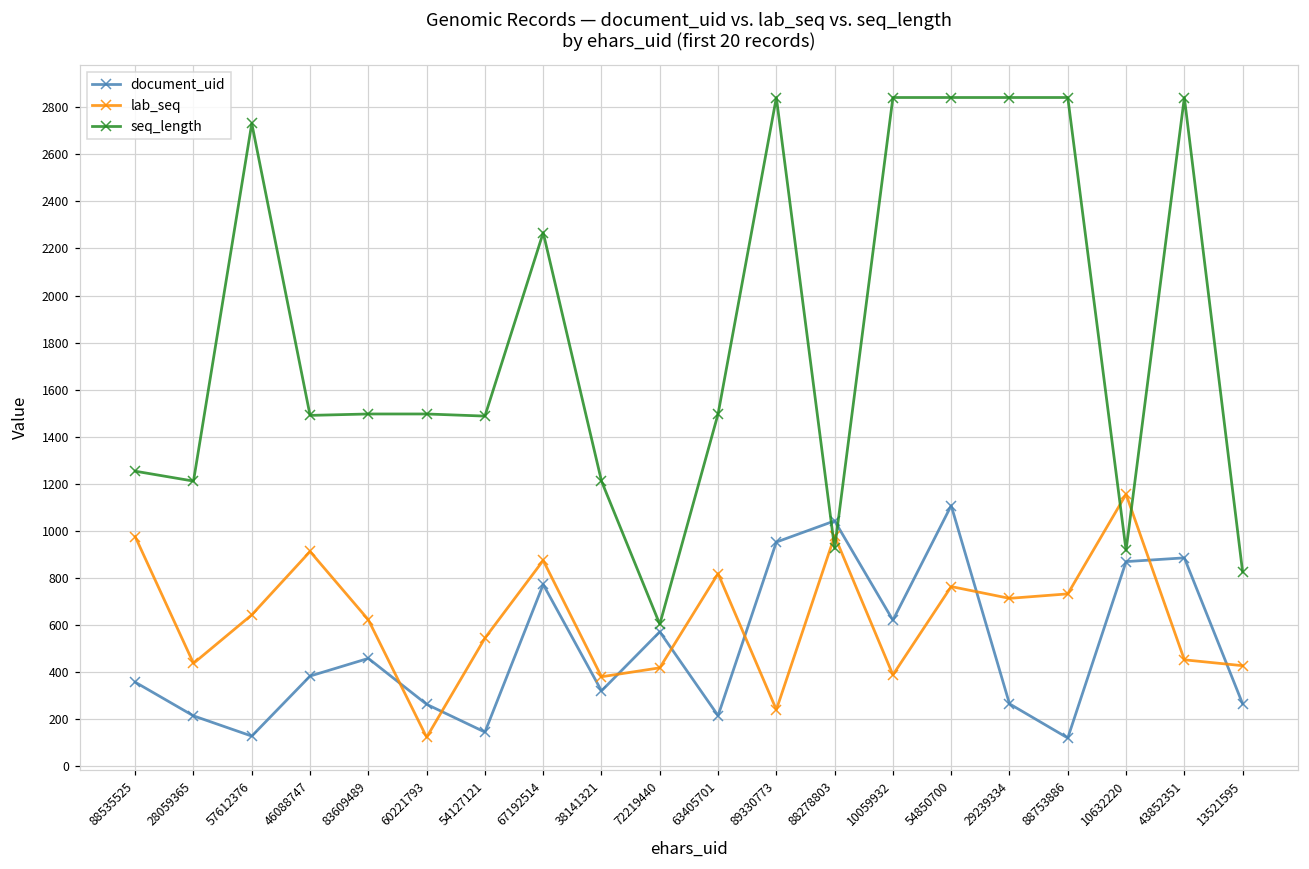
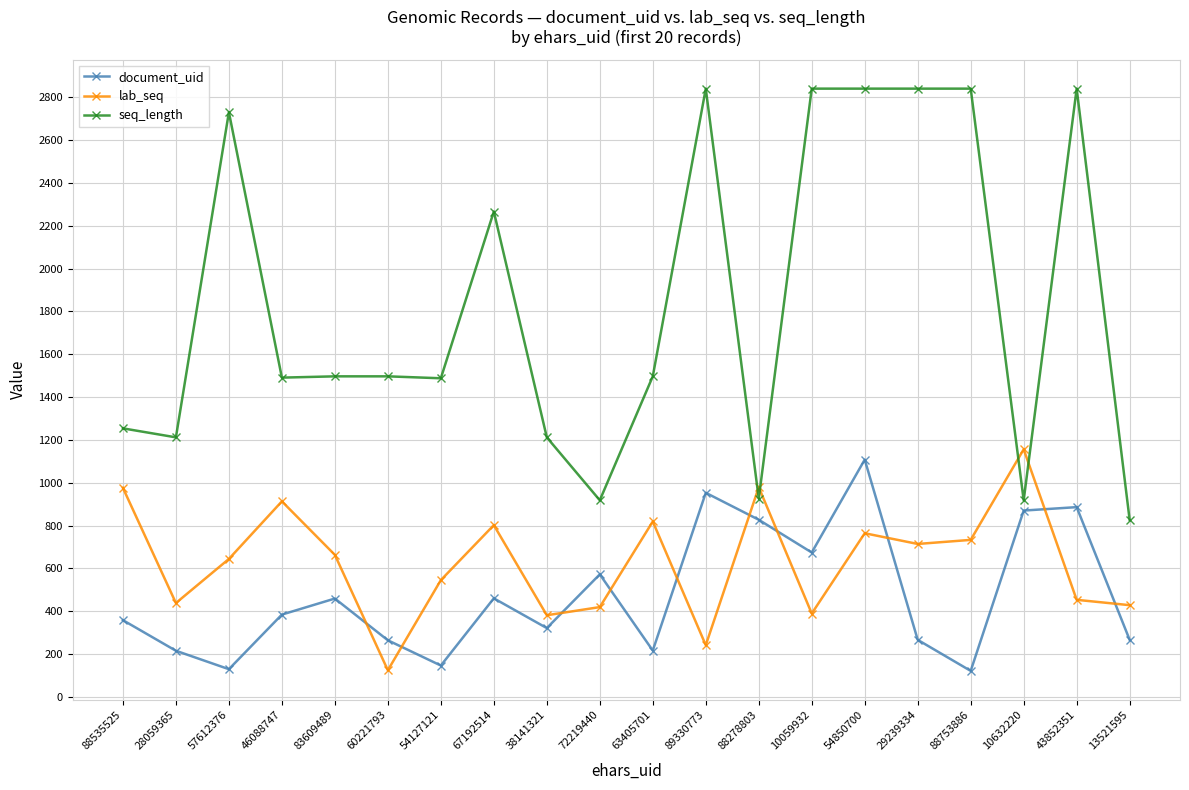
lab_seq, 83609489: 620 -> 660
document_uid, 67192514: 770 -> 460
lab_seq, 67192514: 880 -> 800
seq_length, 72219440: 600 -> 920
document_uid, 88278803: 1040 -> 830
document_uid, 10059932: 620 -> 670
